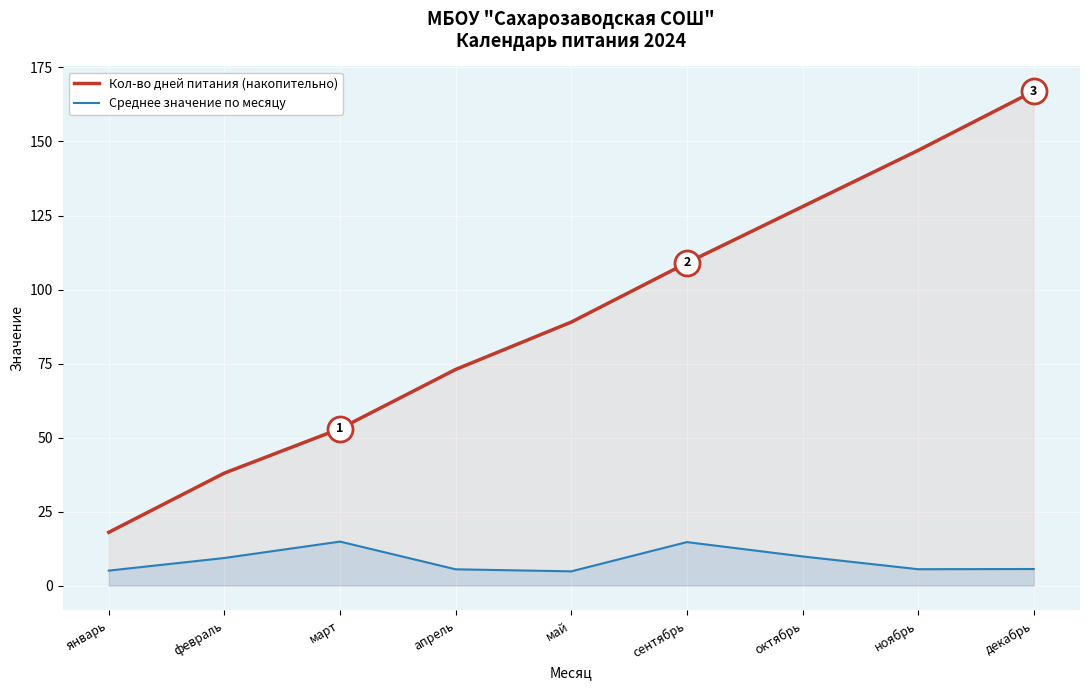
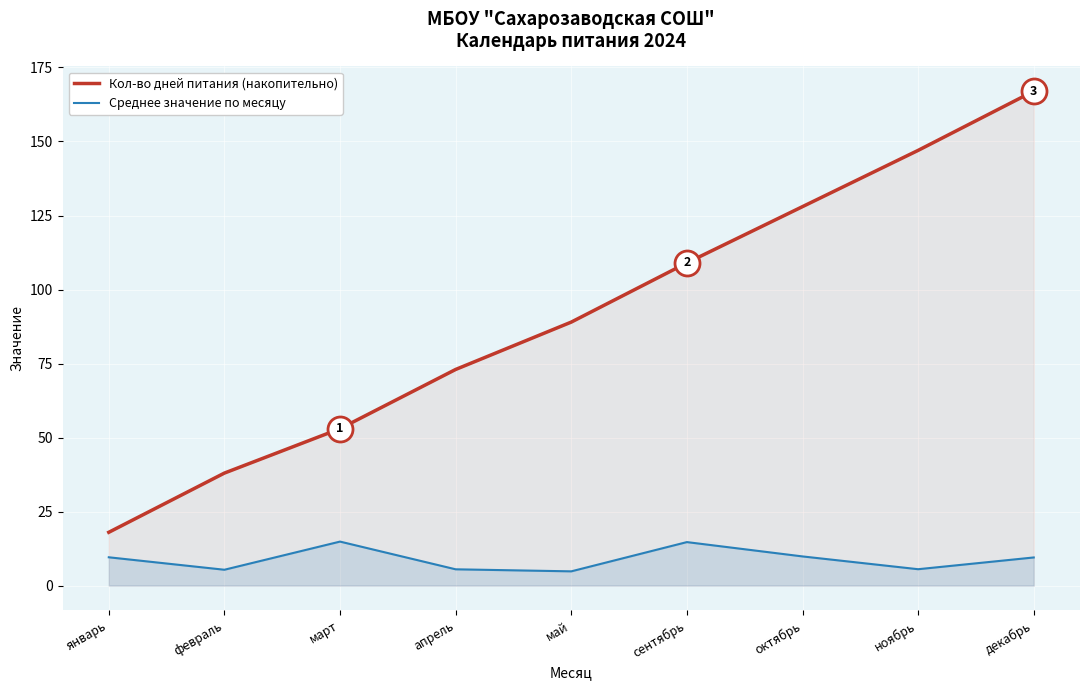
Среднее значение по месяцу, январь: 5 -> 10
Среднее значение по месяцу, февраль: 9 -> 5
Среднее значение по месяцу, декабрь: 6 -> 10
